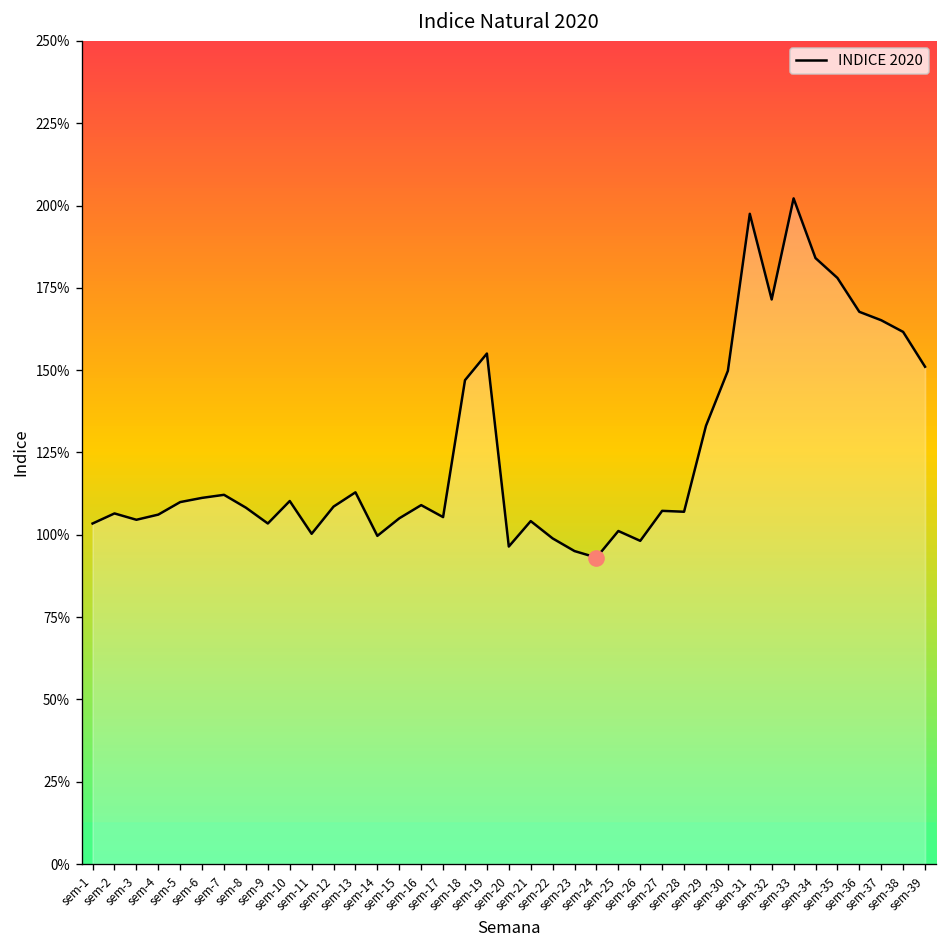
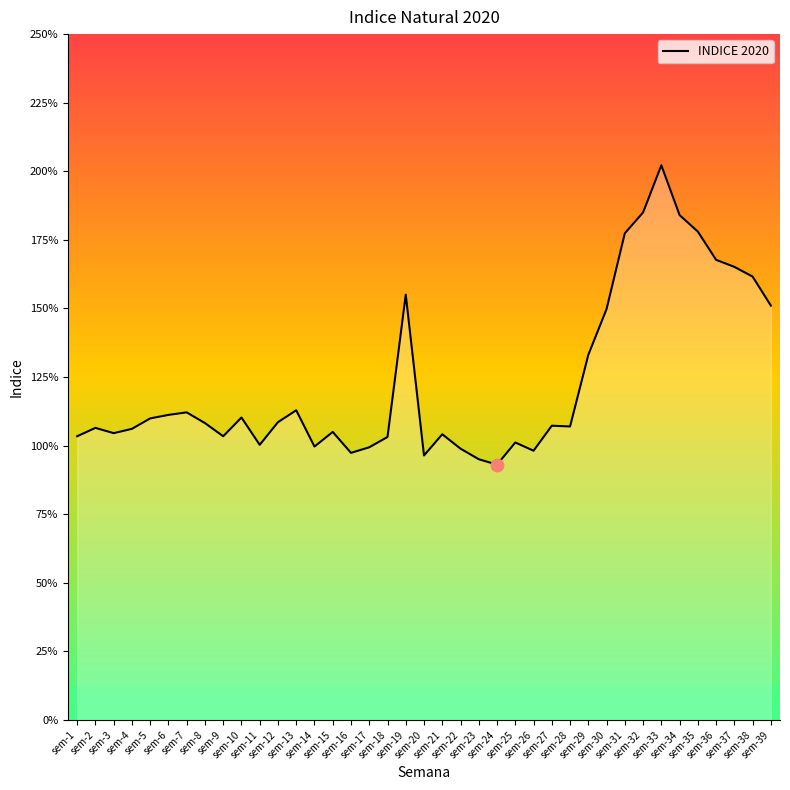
INDICE 2020, sem-16: 109% -> 97%
INDICE 2020, sem-17: 105% -> 99%
INDICE 2020, sem-18: 147% -> 103%
INDICE 2020, sem-31: 197% -> 177%
INDICE 2020, sem-32: 171% -> 185%
